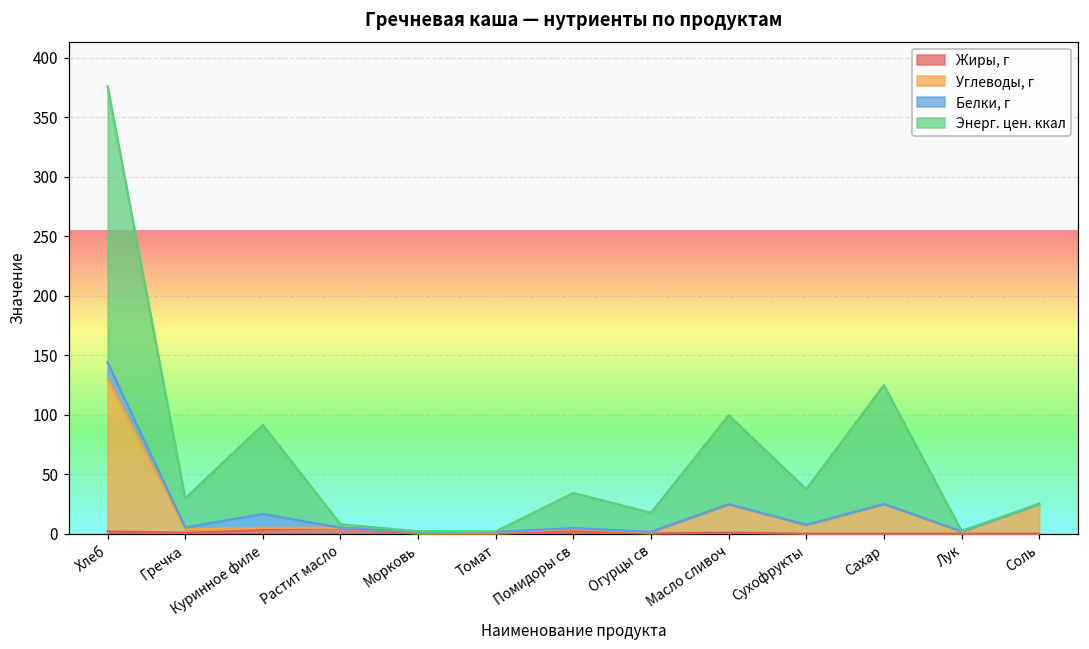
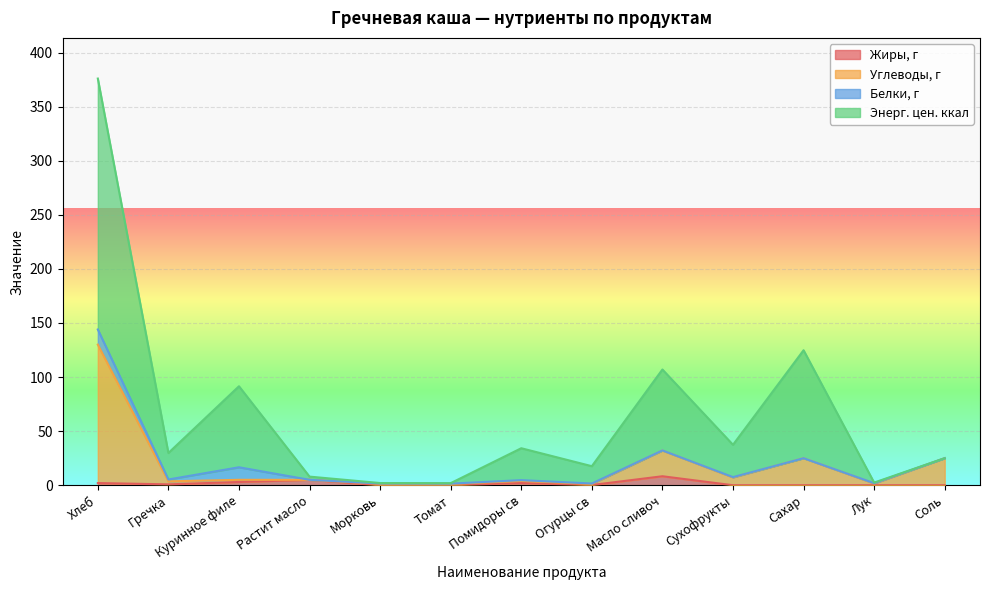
Жиры, г, Масло сливоч: 1 -> 8
